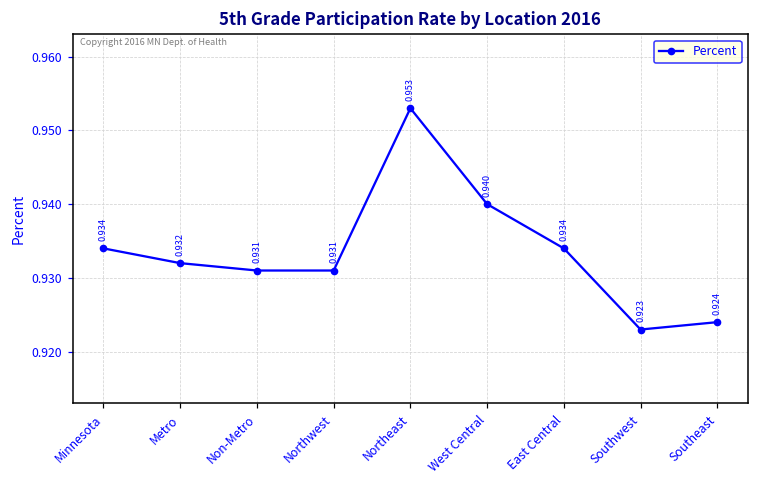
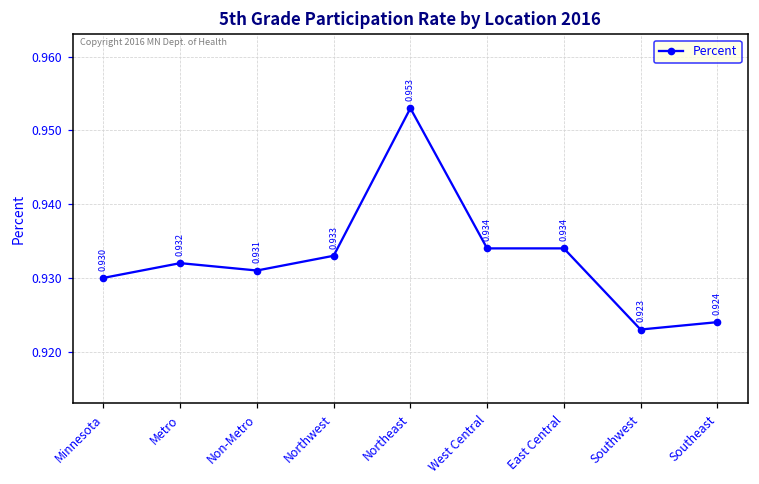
Minnesota: 0.934 -> 0.930
Northwest: 0.931 -> 0.933
West Central: 0.940 -> 0.934
